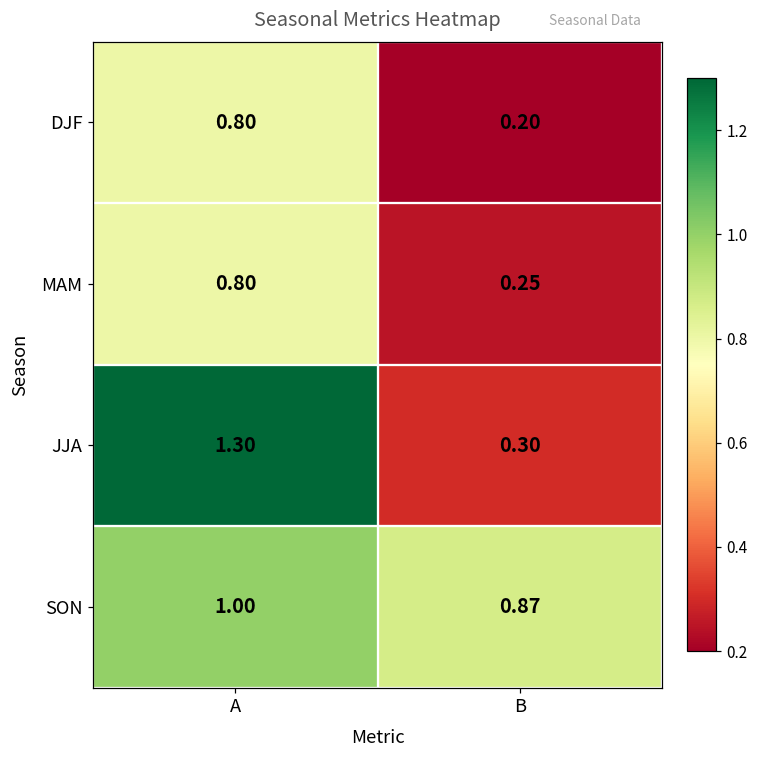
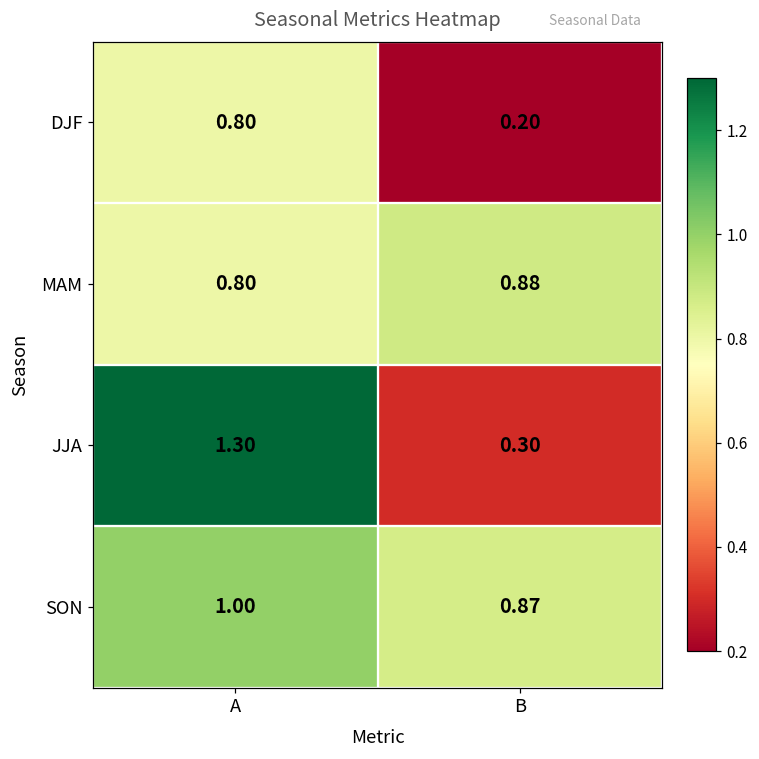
MAM, B: 0.25 -> 0.88
